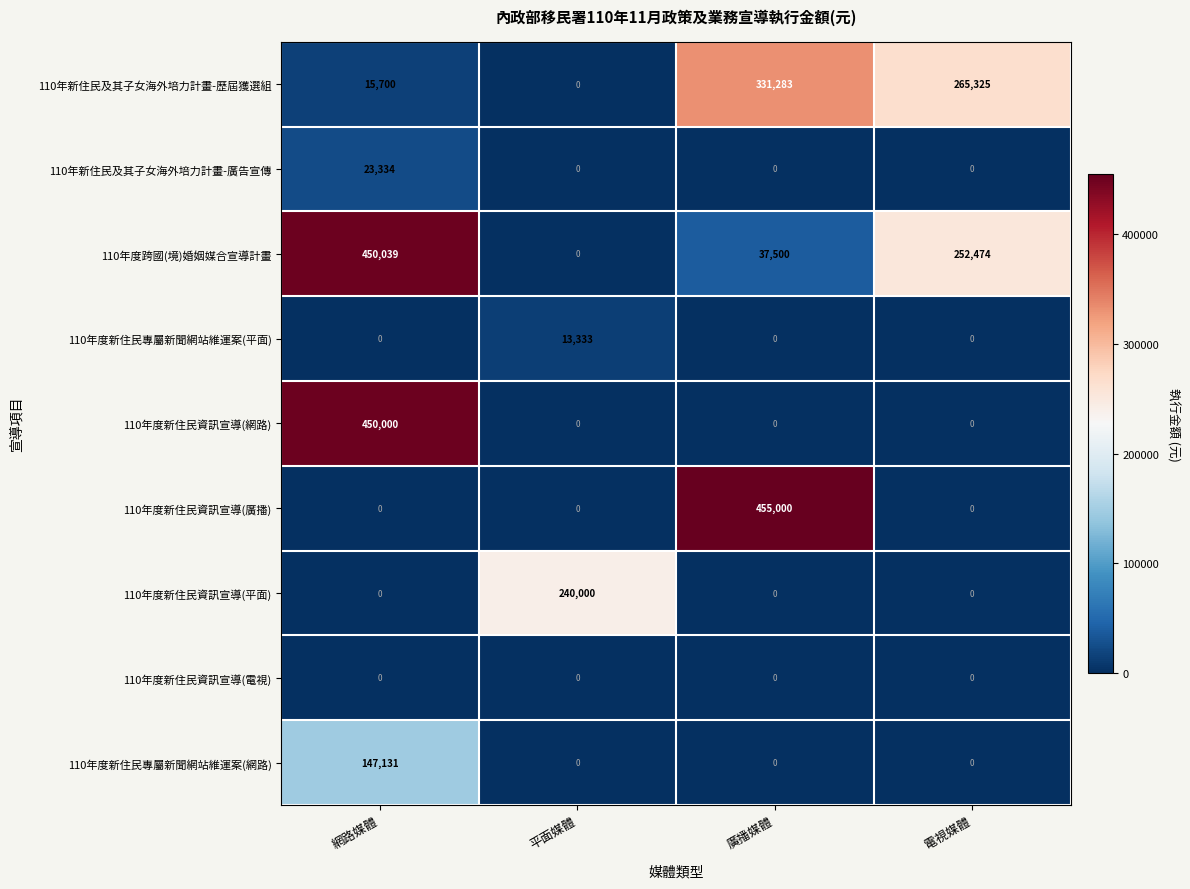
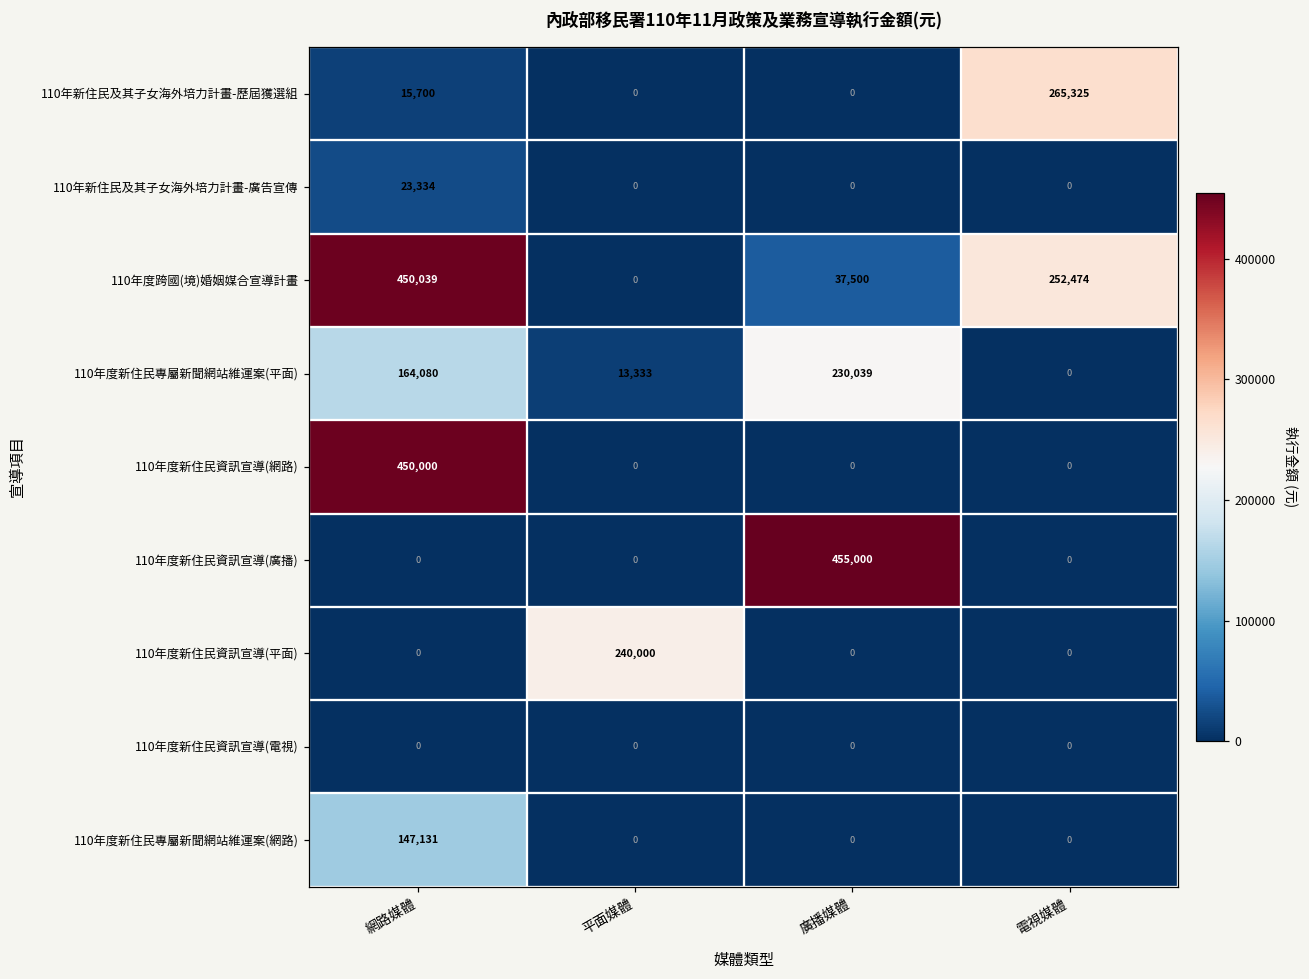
110年新住民及其子女海外培力計畫-歷屆獲選組, 廣播媒體: 331,283 -> 0
110年度新住民專屬新聞網站維運案(平面), 網路媒體: 0 -> 164,080
110年度新住民專屬新聞網站維運案(平面), 廣播媒體: 0 -> 230,039
